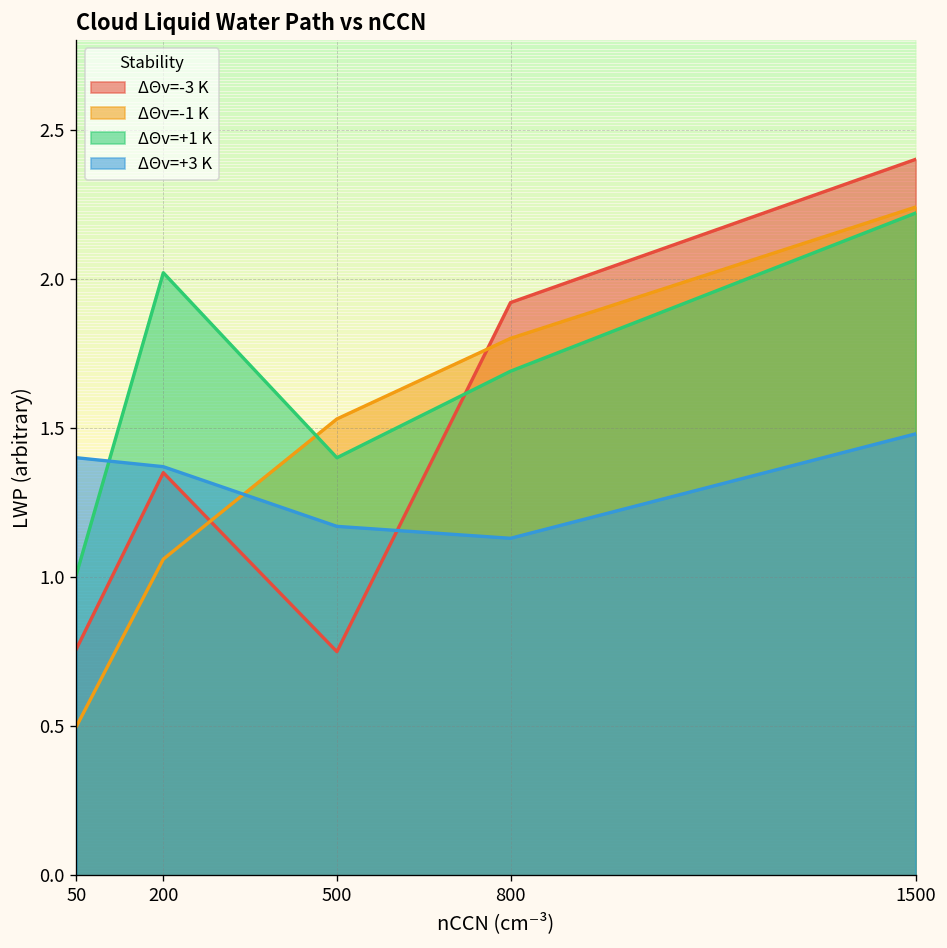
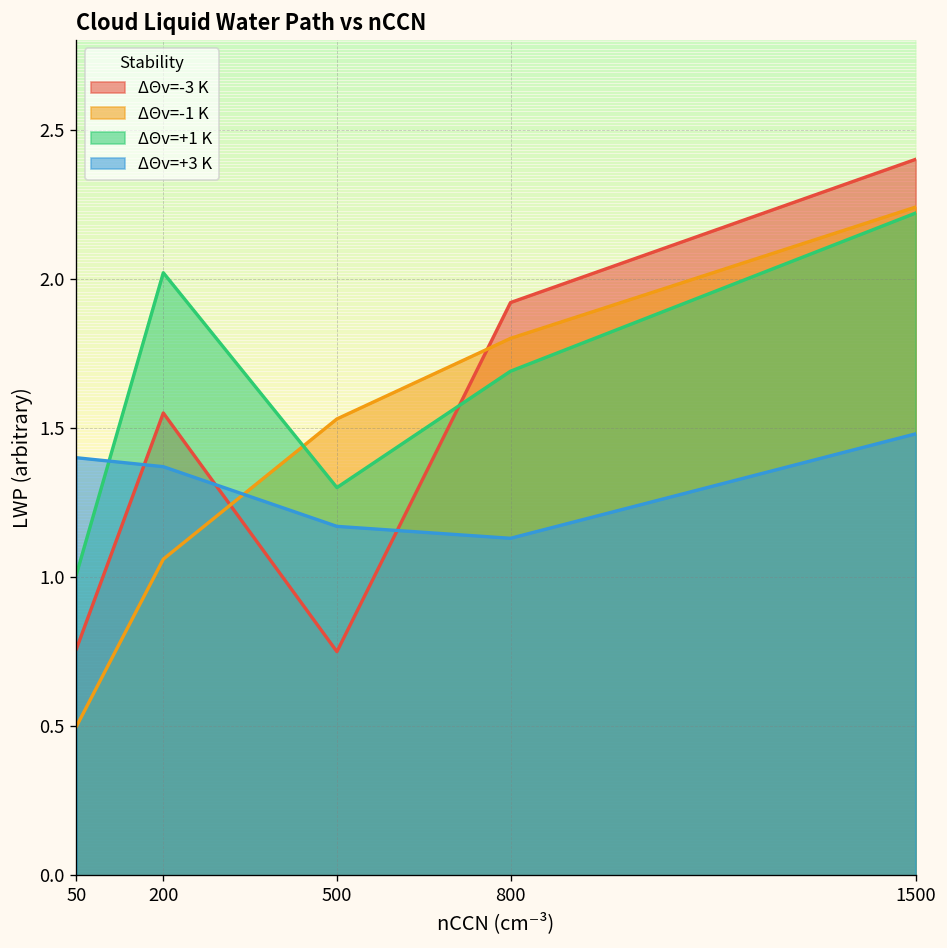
ΔΘv=-3 K, 200: 1.35 -> 1.55
ΔΘv=+1 K, 500: 1.4 -> 1.3
